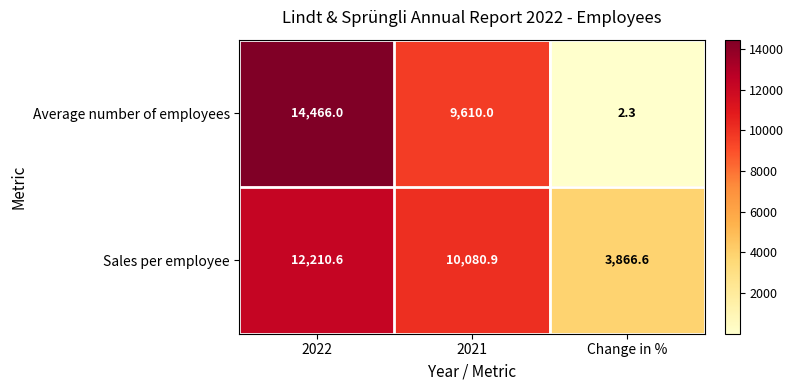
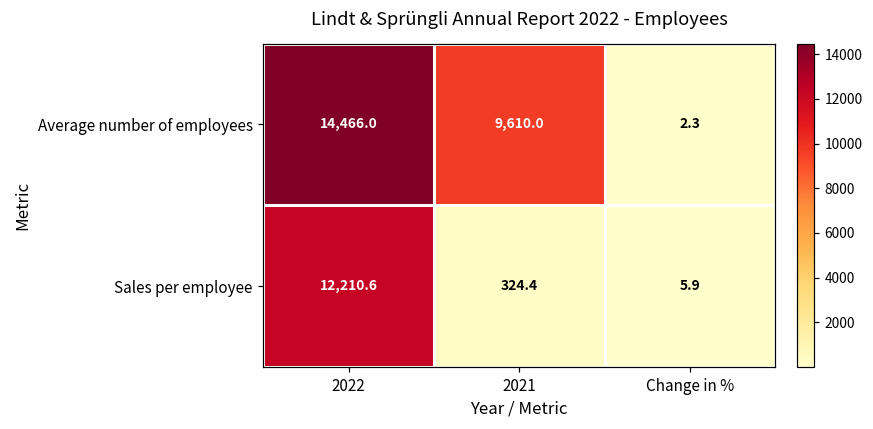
Sales per employee, 2021: 10,080.9 -> 324.4
Sales per employee, Change in %: 3,866.6 -> 5.9
